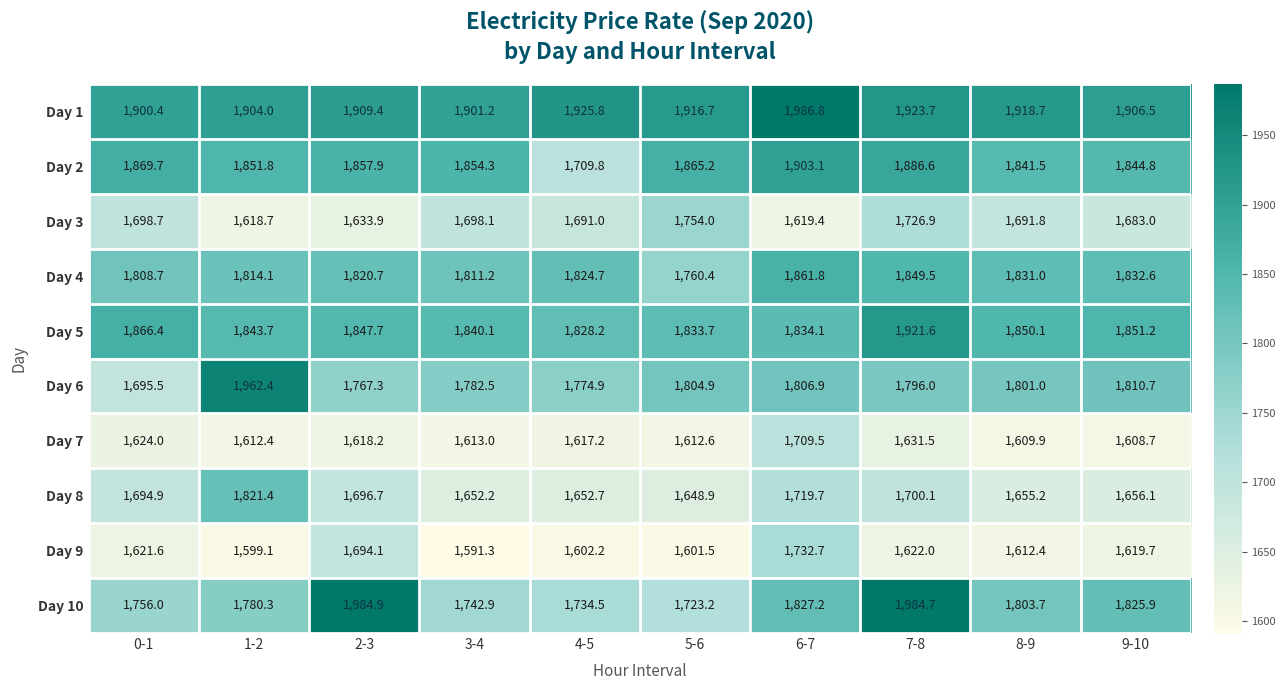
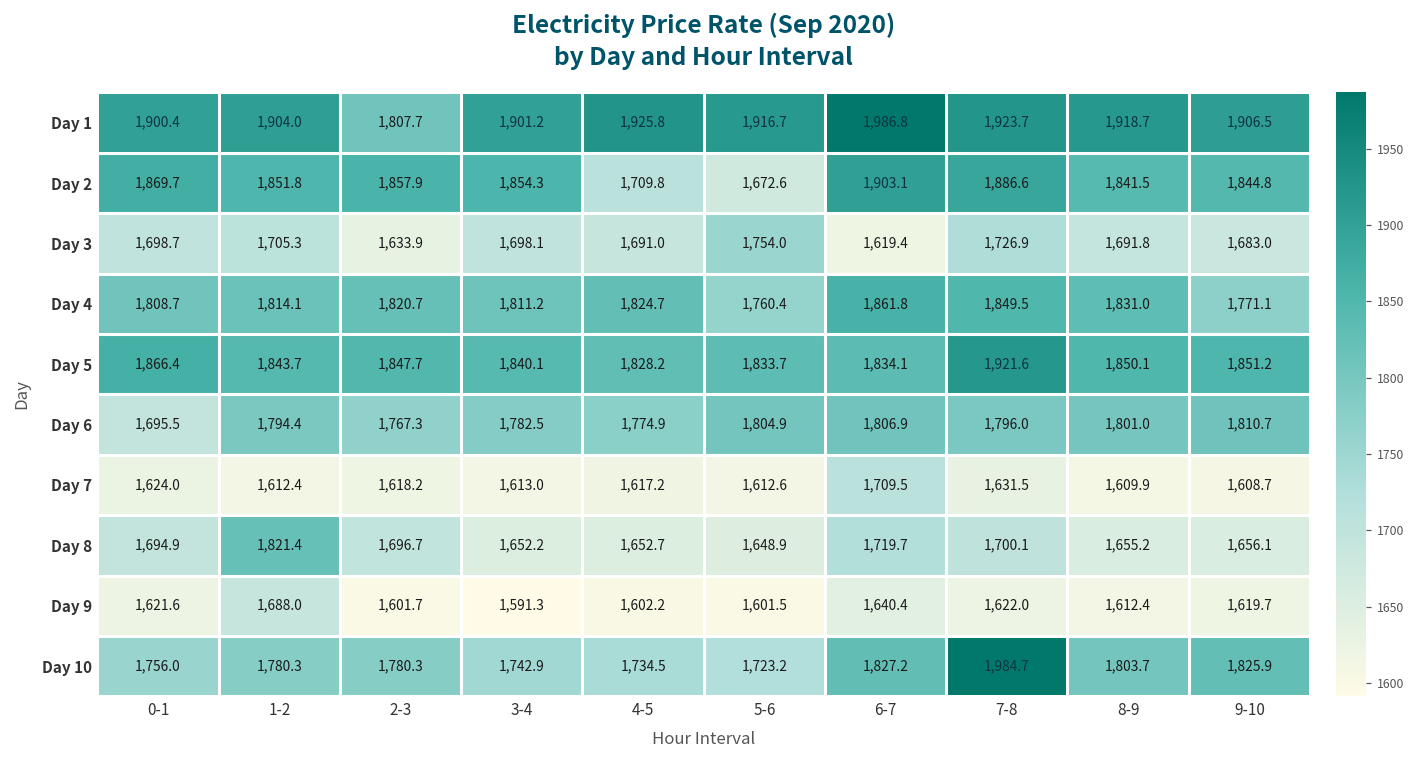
Day 1, 2-3: 1,909.4 -> 1,807.7
Day 2, 5-6: 1,865.2 -> 1,672.6
Day 3, 1-2: 1,618.7 -> 1,705.3
Day 4, 9-10: 1,832.6 -> 1,771.1
Day 6, 1-2: 1,962.4 -> 1,794.4
Day 9, 1-2: 1,599.1 -> 1,688.0
Day 9, 2-3: 1,694.1 -> 1,601.7
Day 9, 6-7: 1,732.7 -> 1,640.4
Day 10, 2-3: 1,984.9 -> 1,780.3
